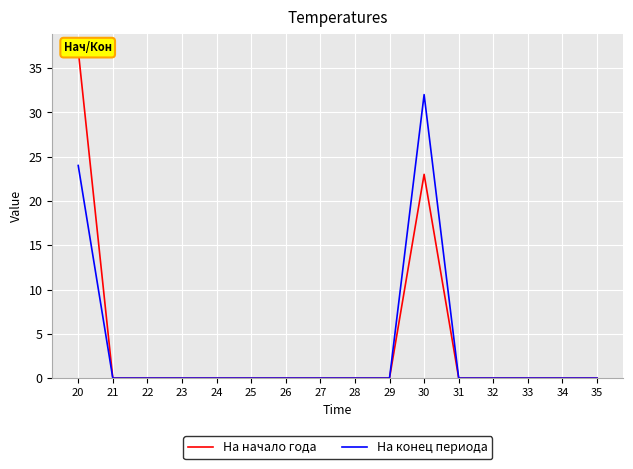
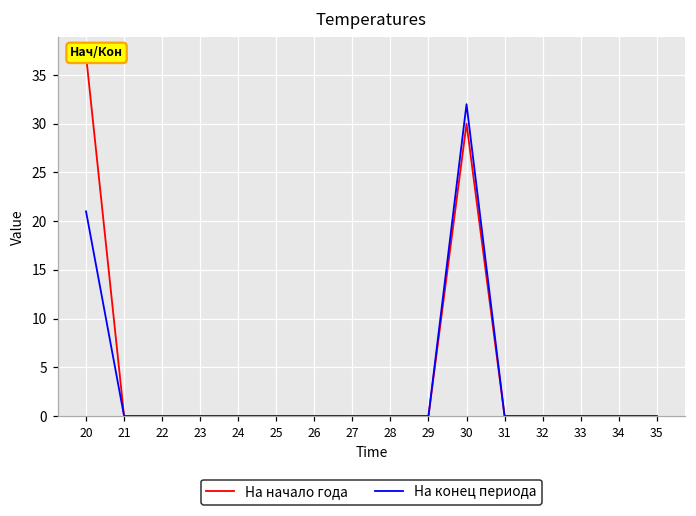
На конец периода, 20: 24 -> 21
На начало года, 30: 23 -> 30
